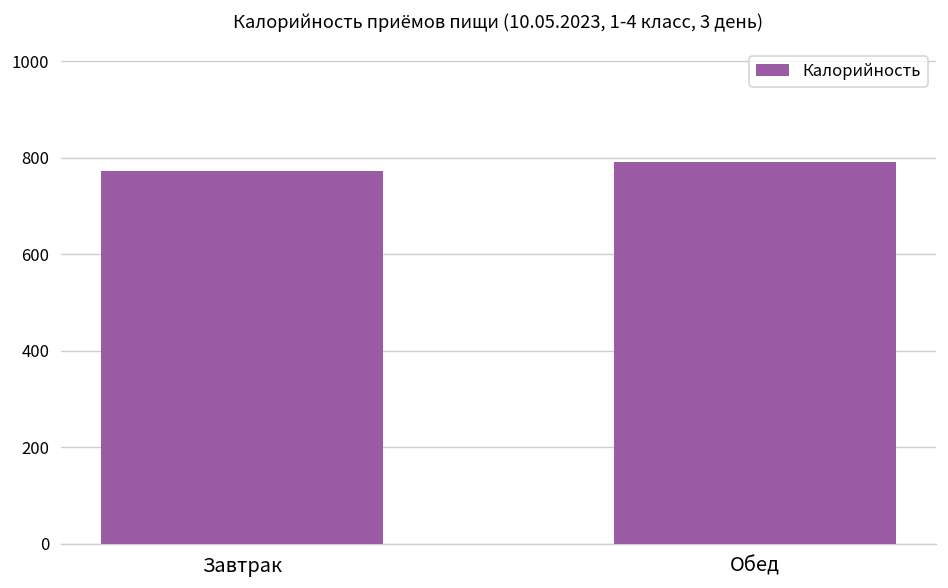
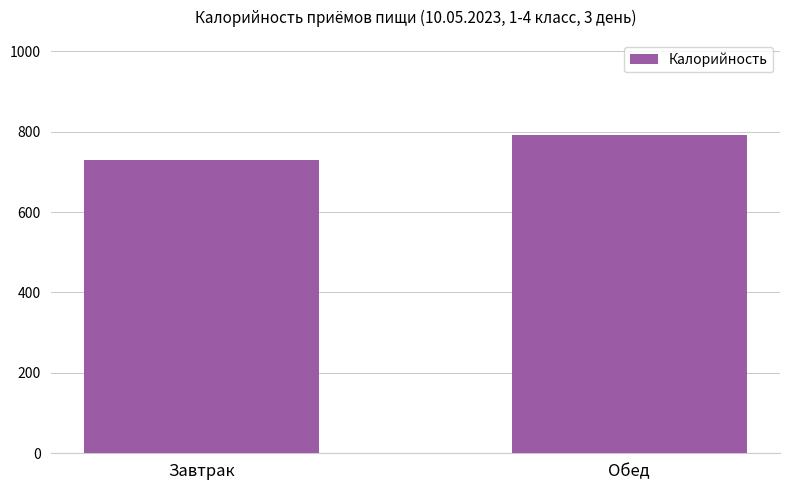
Завтрак: 770 -> 730
